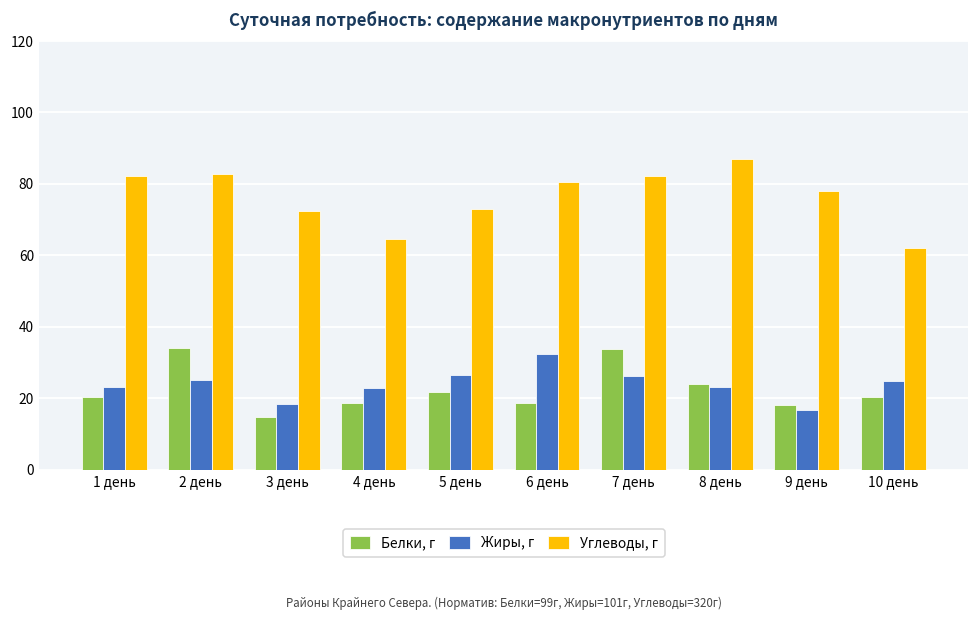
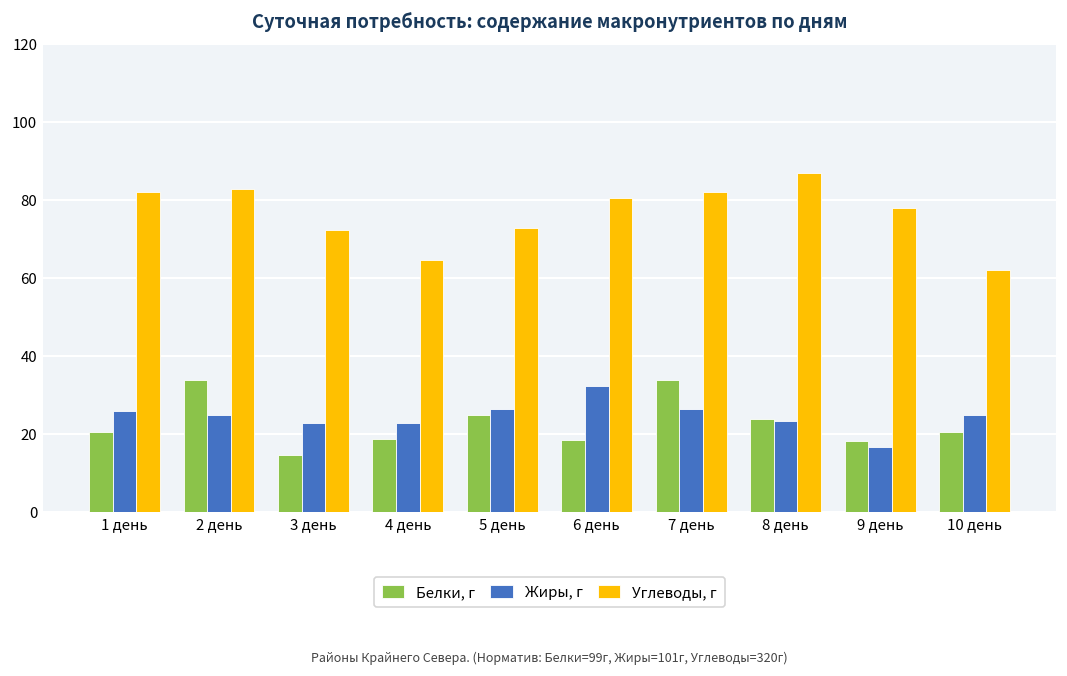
Жиры, г, 1 день: 23 -> 26
Жиры, г, 3 день: 18 -> 23
Белки, г, 5 день: 22 -> 25
